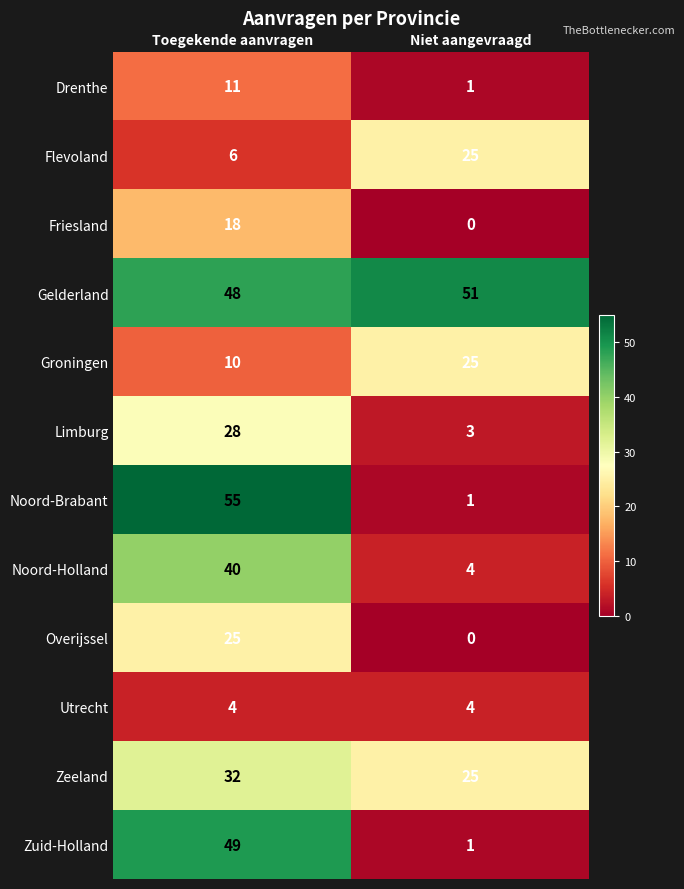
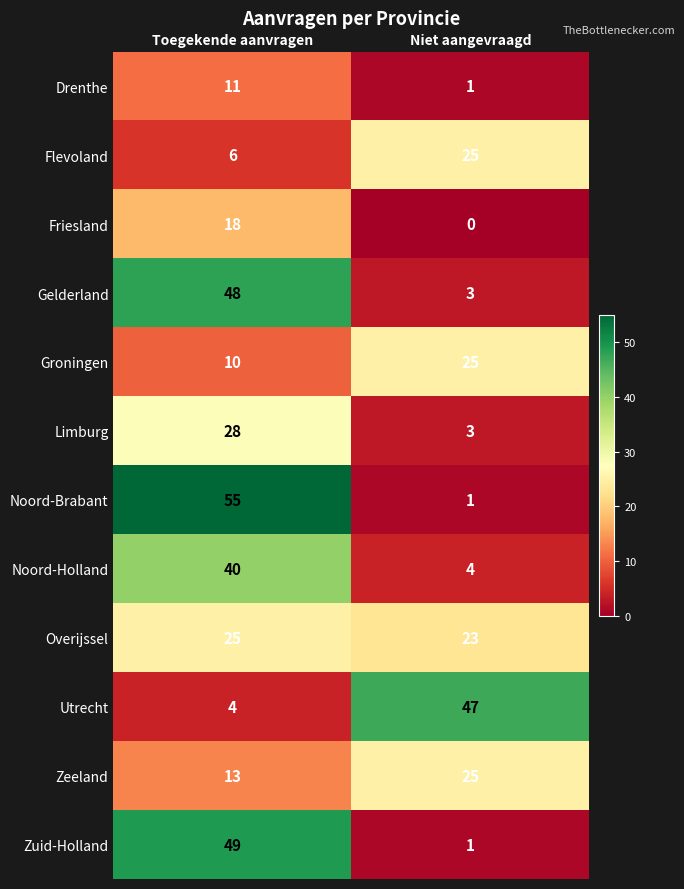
Gelderland, Niet aangevraagd: 51 -> 3
Overijssel, Niet aangevraagd: 0 -> 23
Utrecht, Niet aangevraagd: 4 -> 47
Zeeland, Toegekende aanvragen: 32 -> 13
